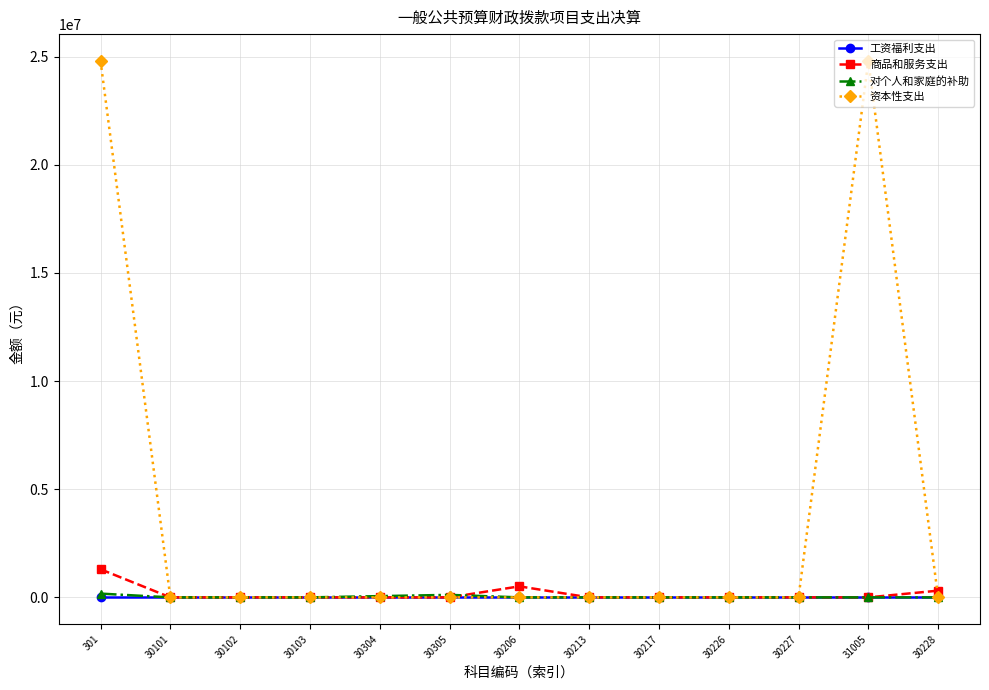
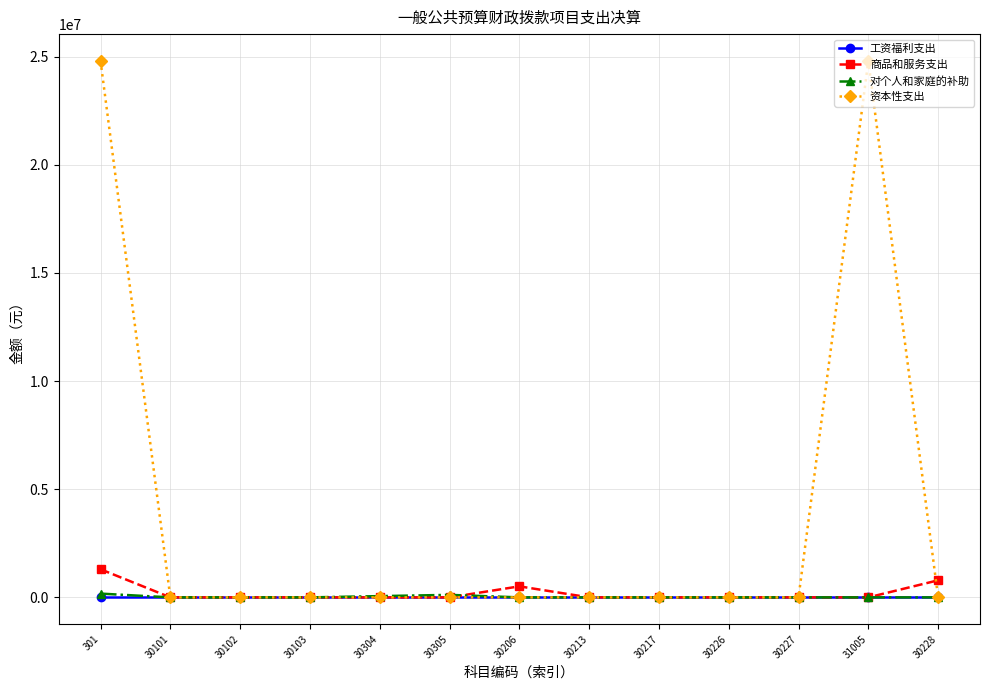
商品和服务支出, 30228: 300000 -> 800000
